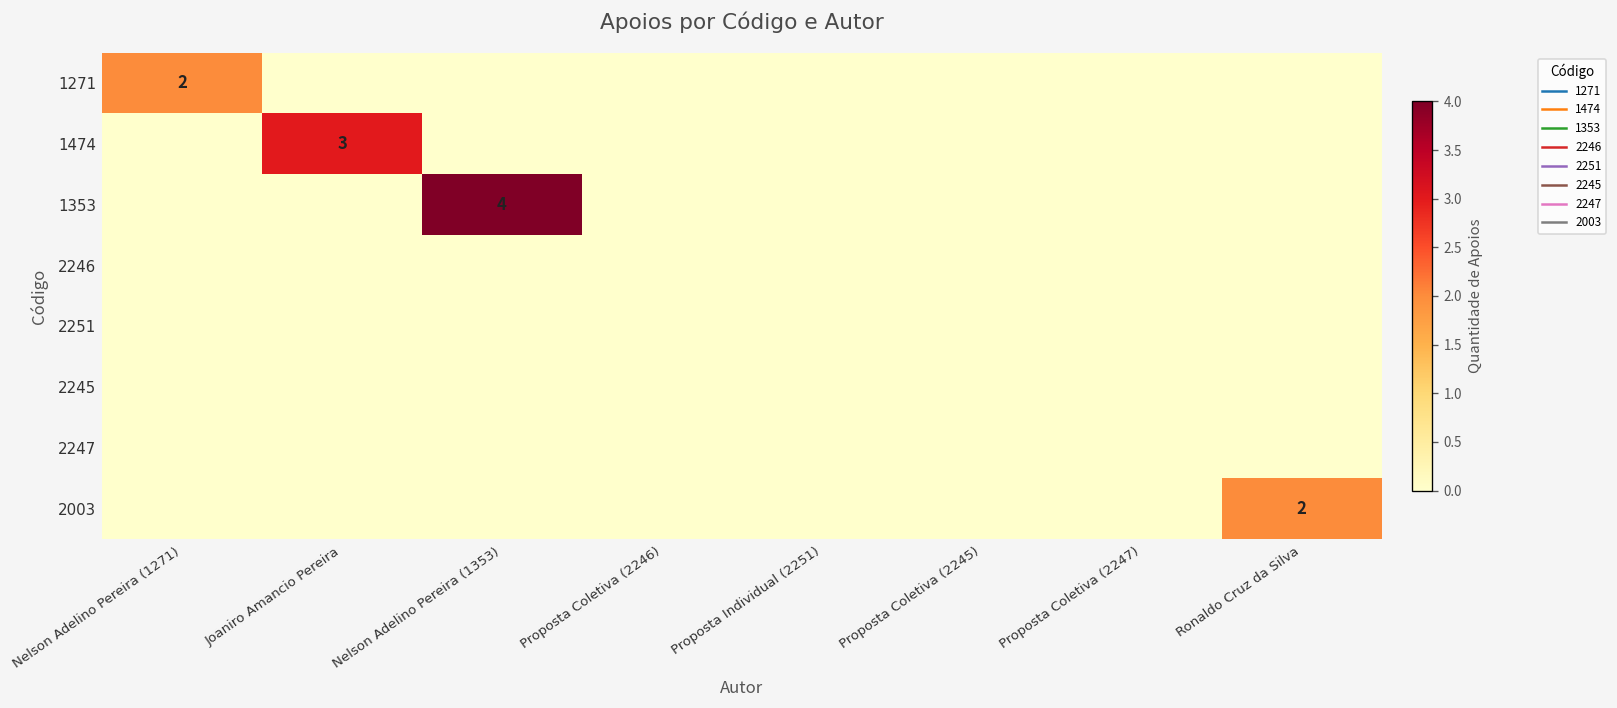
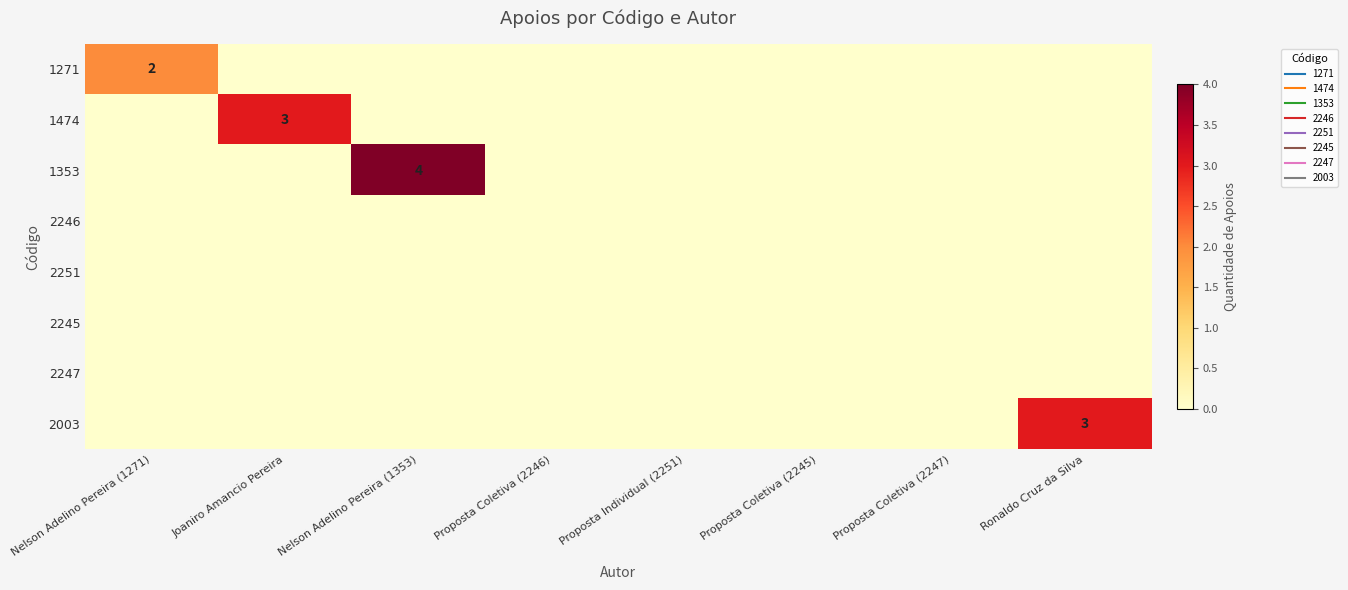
2003, Ronaldo Cruz da Silva: 2 -> 3
